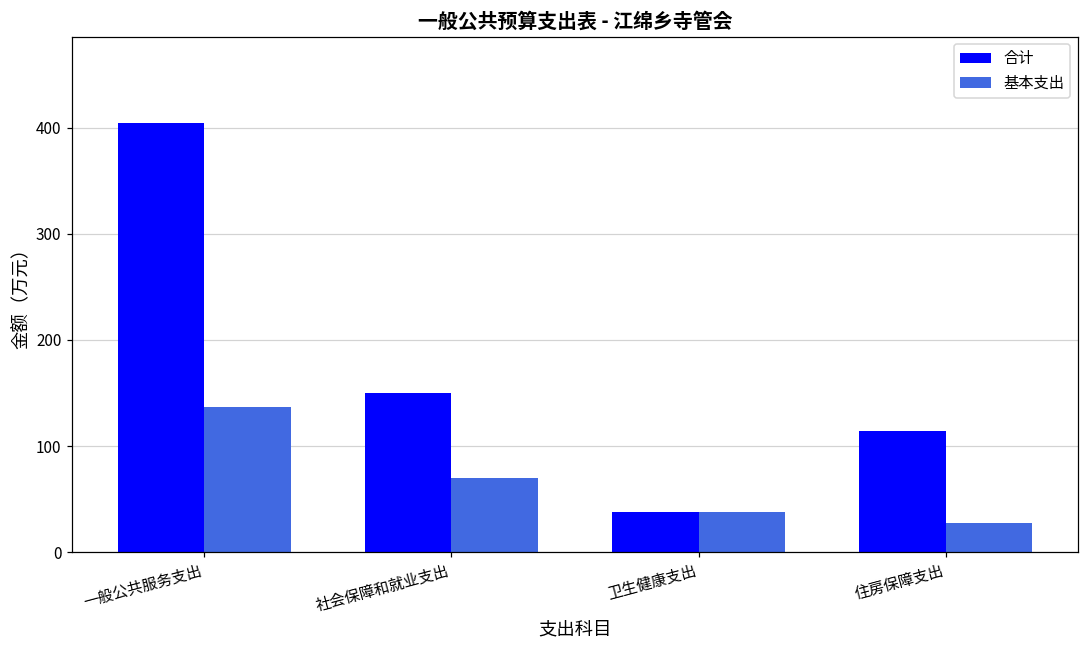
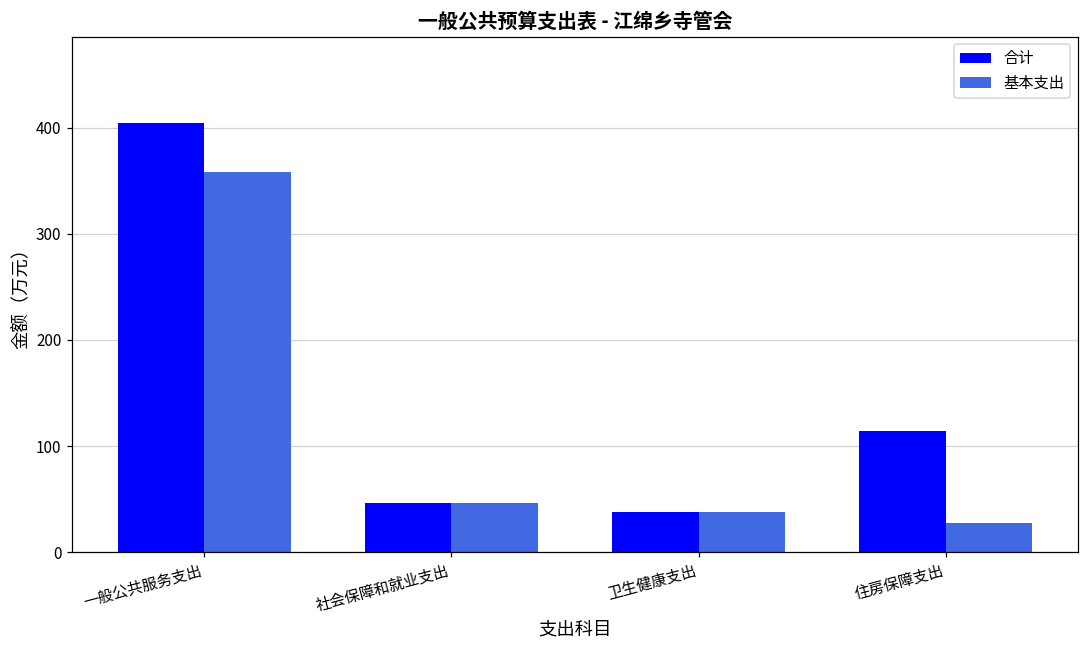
基本支出, 一般公共服务支出: 140 -> 360
合计, 社会保障和就业支出: 150 -> 50
基本支出, 社会保障和就业支出: 70 -> 50
